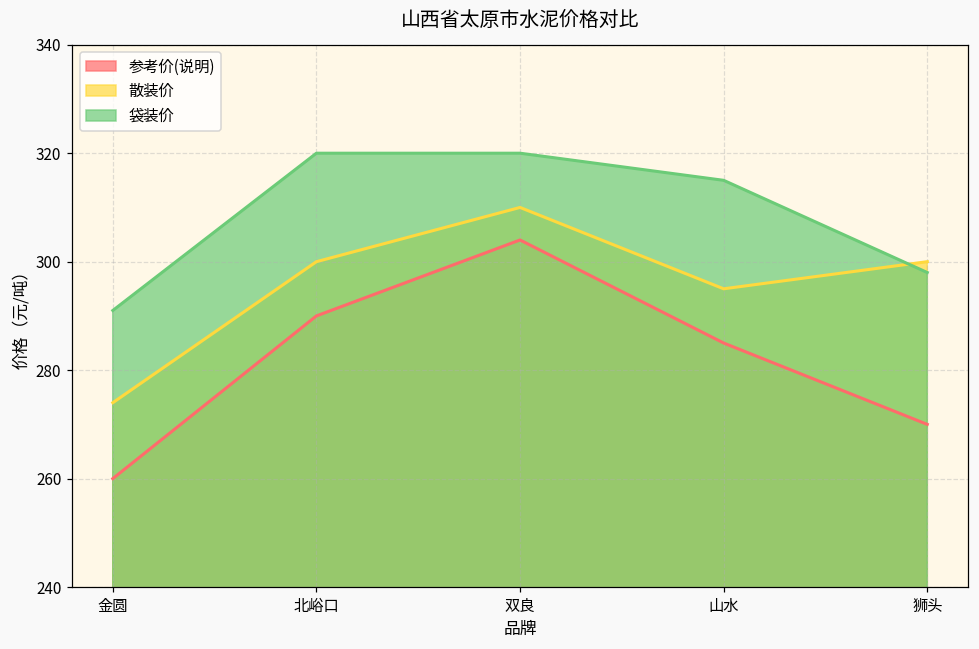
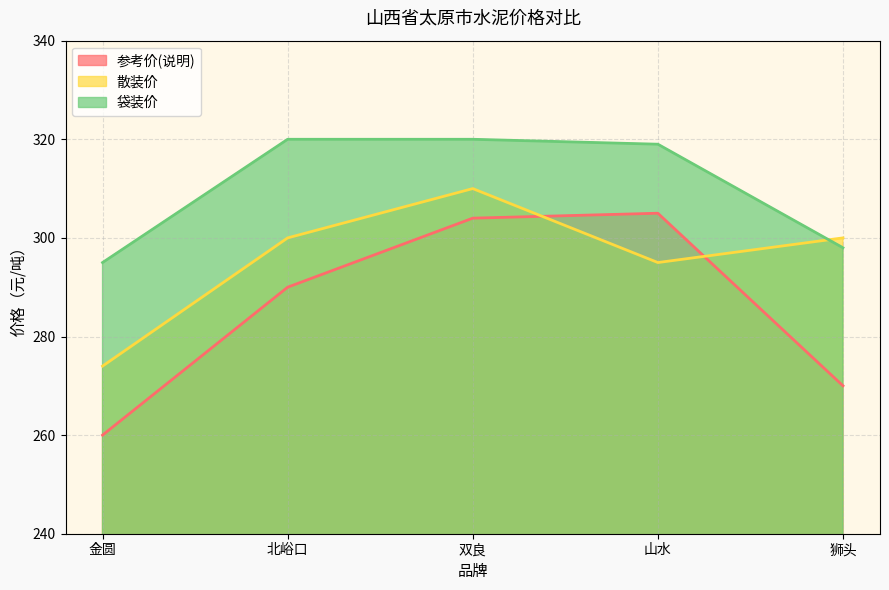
袋装价, 金圆: 291 -> 295
参考价(说明), 山水: 285 -> 305
袋装价, 山水: 315 -> 319
